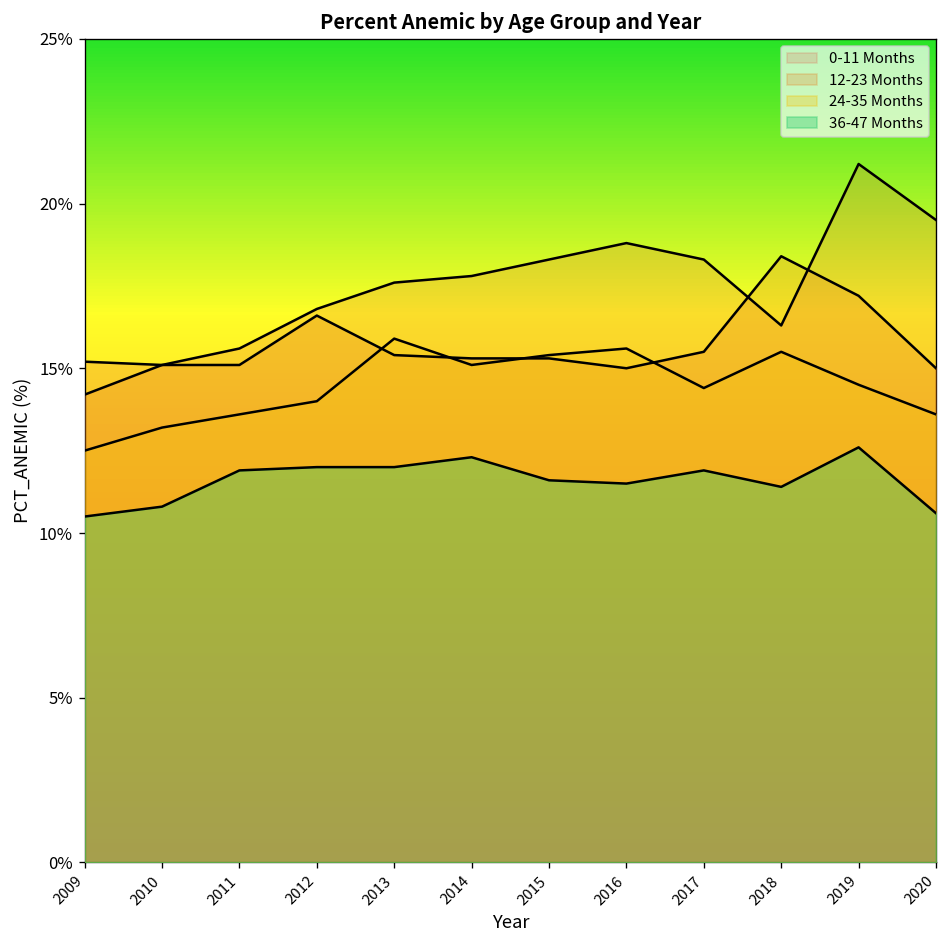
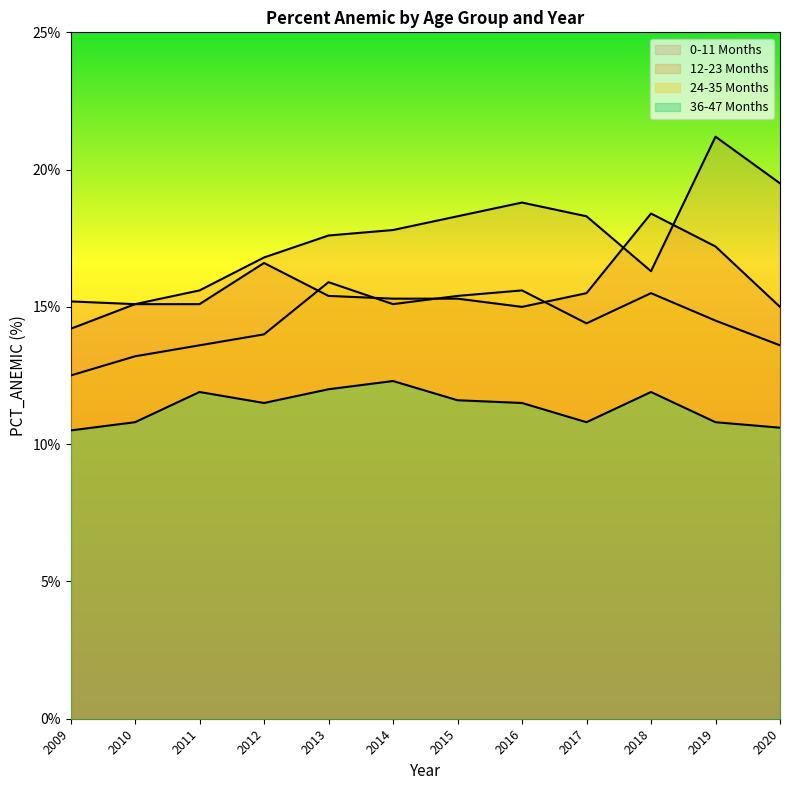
36-47 Months, 2012: 12.0% -> 11.5%
36-47 Months, 2017: 11.9% -> 10.8%
36-47 Months, 2018: 11.4% -> 11.9%
36-47 Months, 2019: 12.6% -> 10.8%
